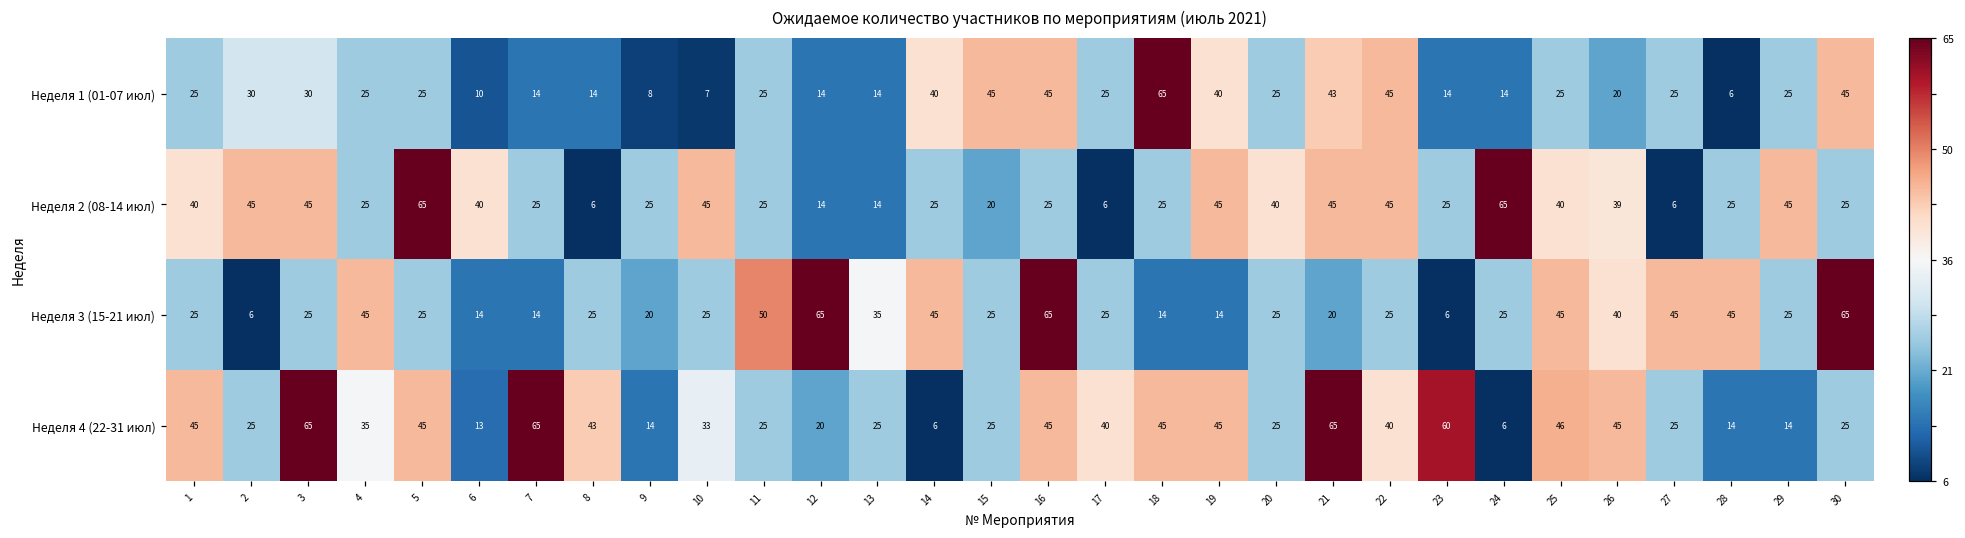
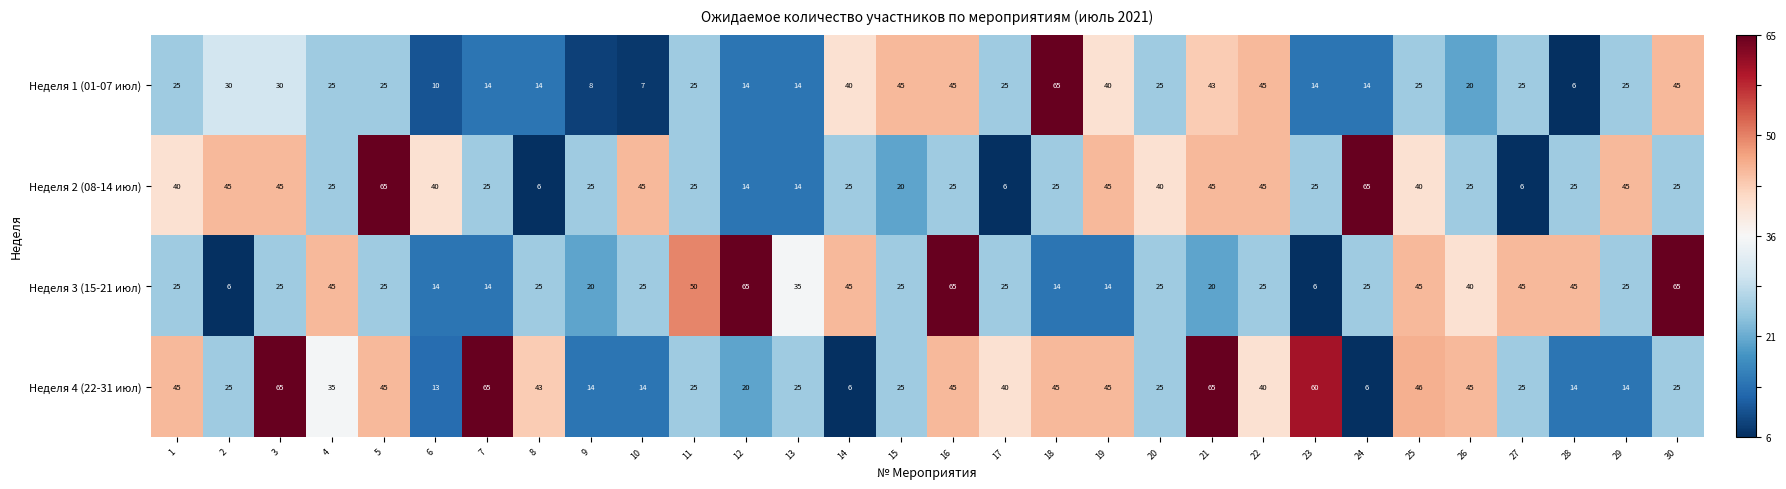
Неделя 2 (08-14 июл), 26: 39 -> 25
Неделя 4 (22-31 июл), 10: 33 -> 14
